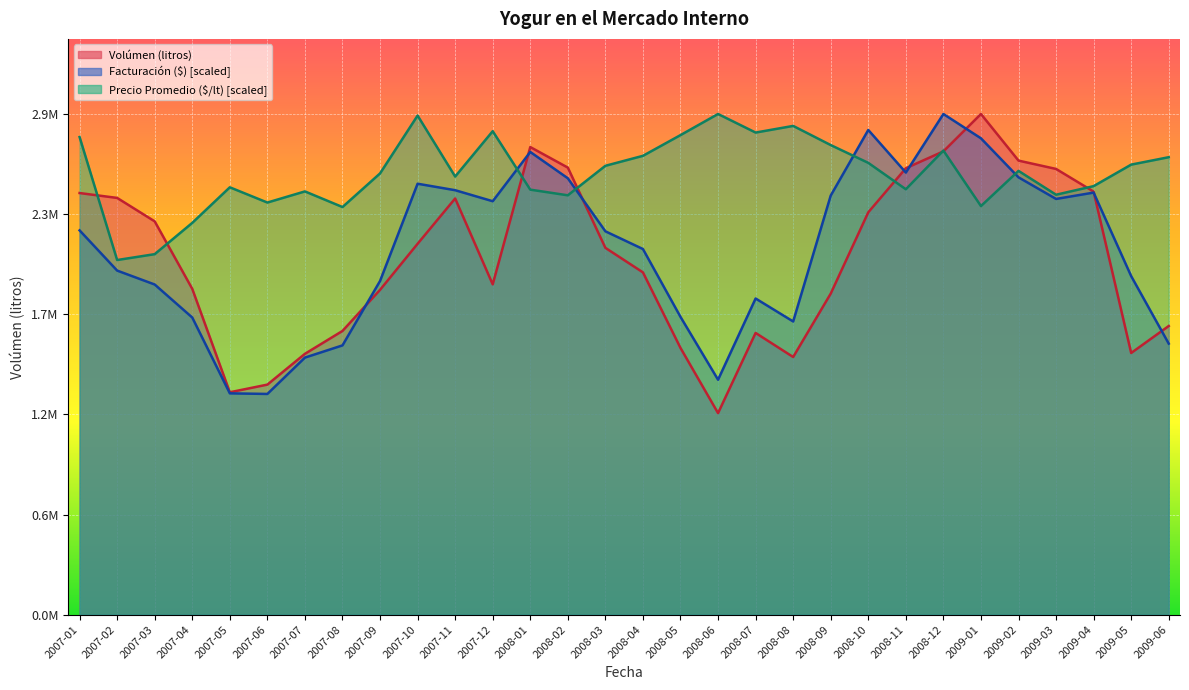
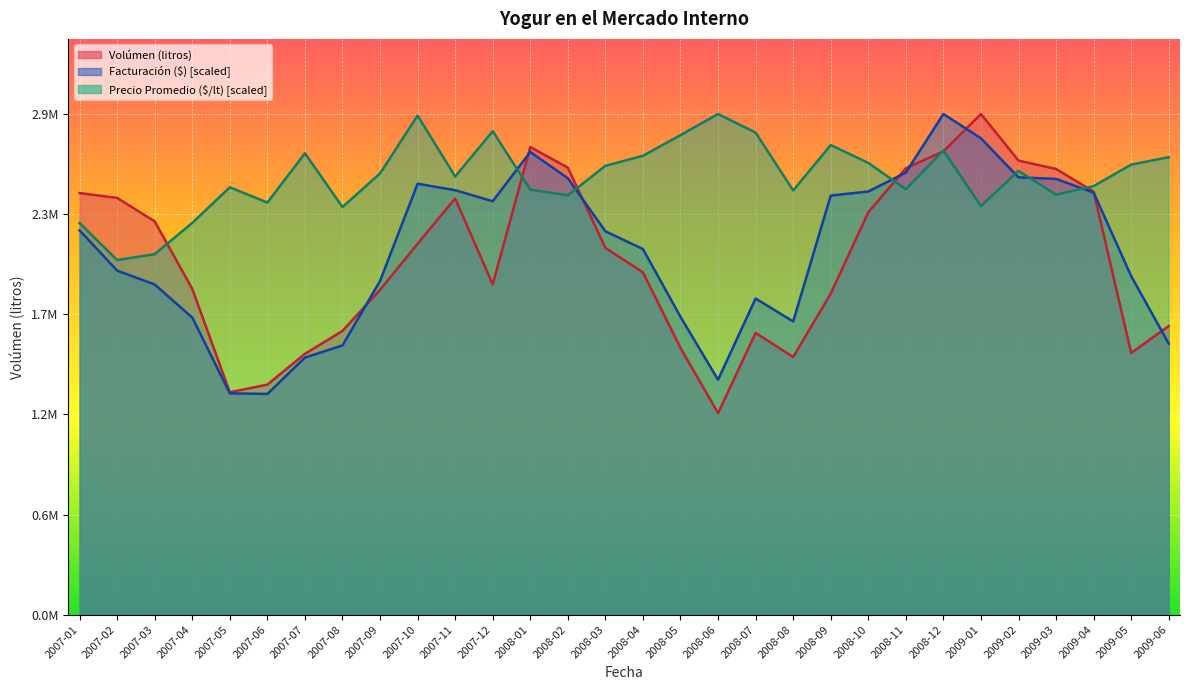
Precio Promedio ($/lt) [scaled], 2007-01: 2780000 -> 2280000
Precio Promedio ($/lt) [scaled], 2007-07: 2460000 -> 2680000
Precio Promedio ($/lt) [scaled], 2008-08: 2840000 -> 2470000
Facturación ($) [scaled], 2008-10: 2820000 -> 2460000
Facturación ($) [scaled], 2009-03: 2420000 -> 2530000
